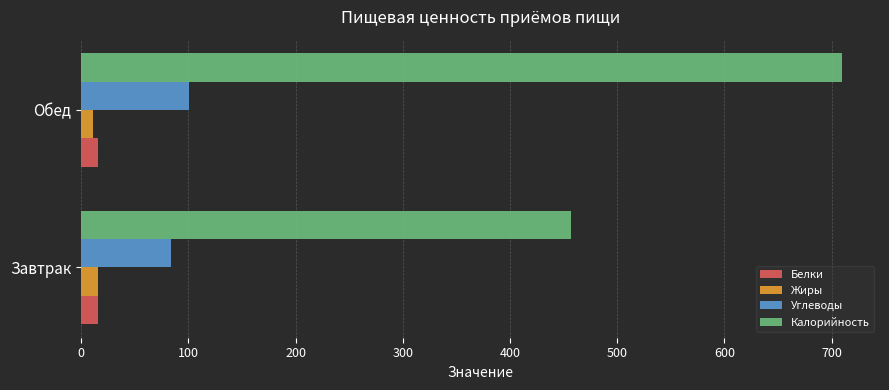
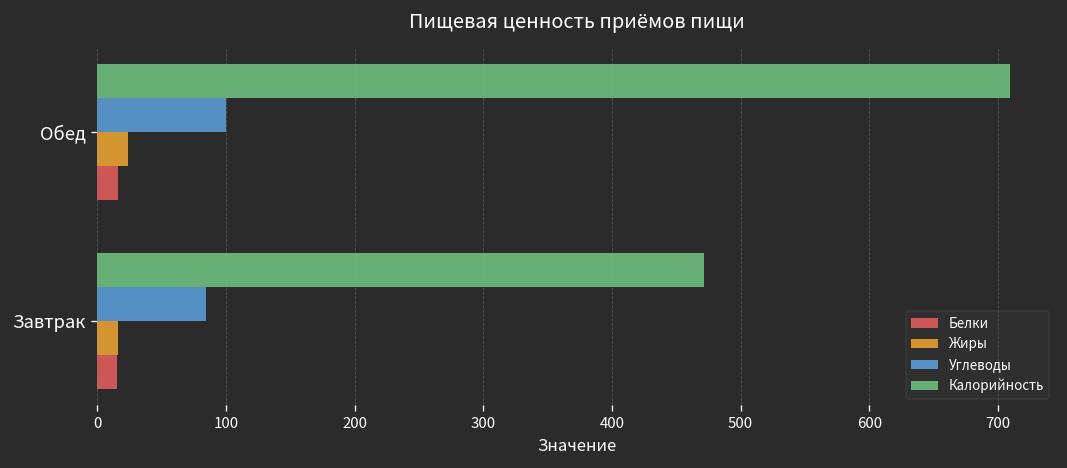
Жиры, Обед: 11 -> 24
Калорийность, Завтрак: 457 -> 472
